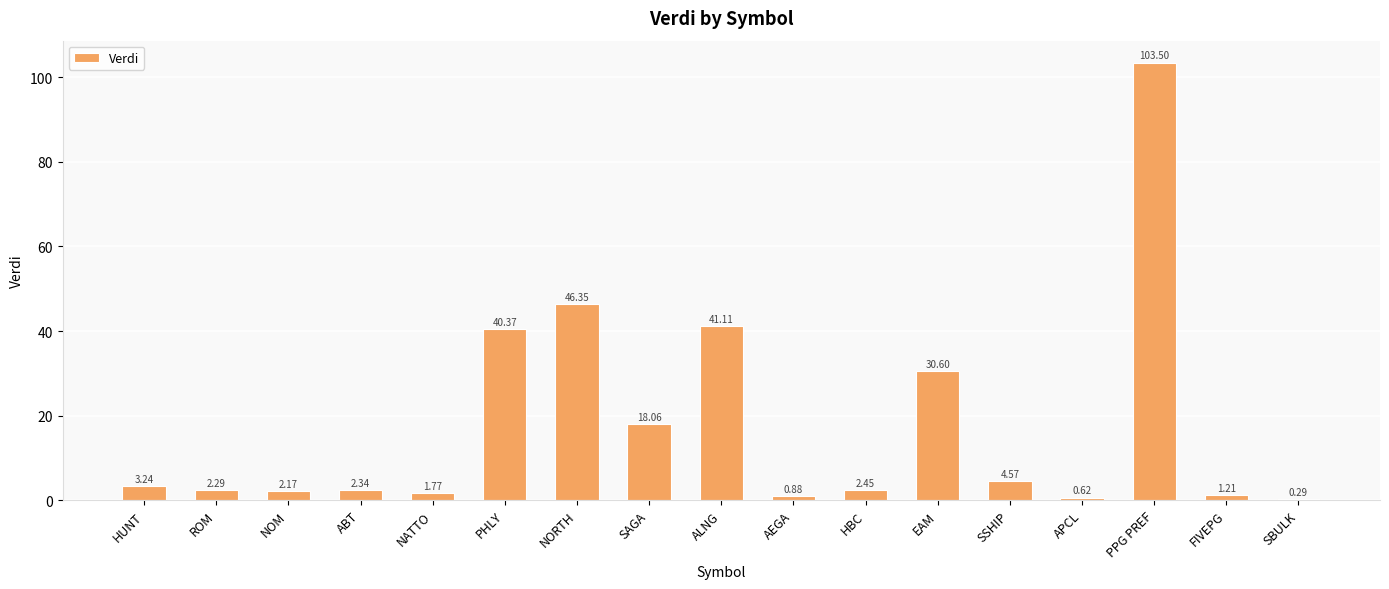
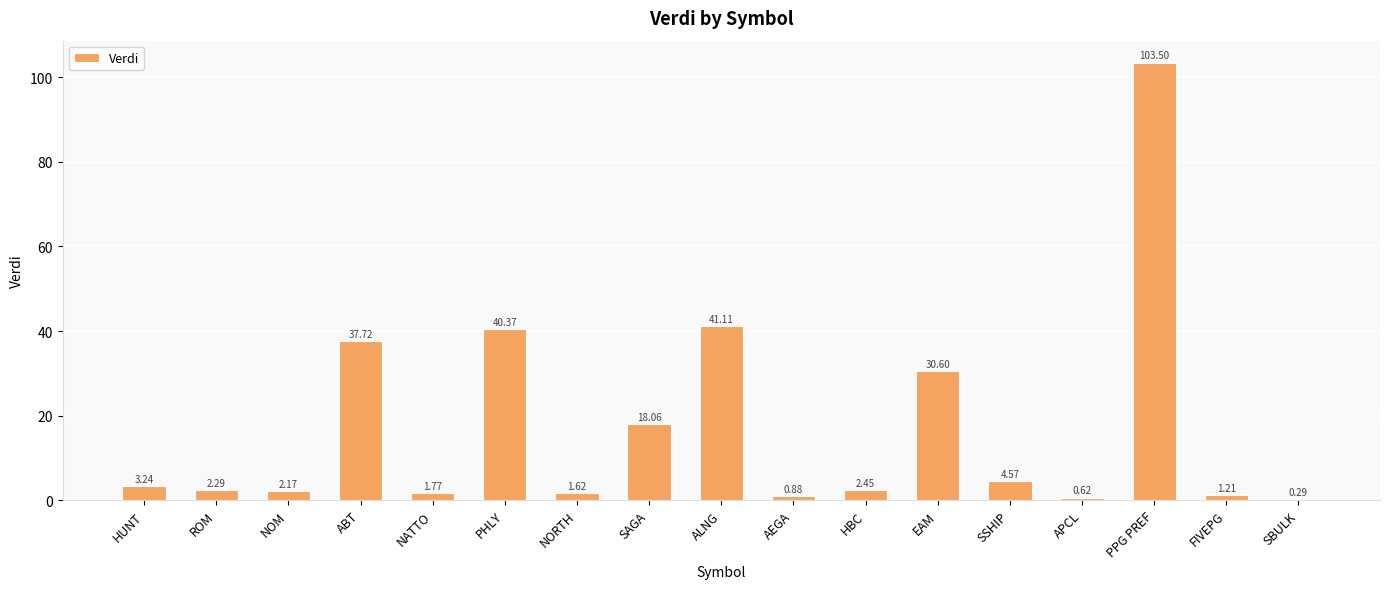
ABT: 2.34 -> 37.72
NORTH: 46.35 -> 1.62
